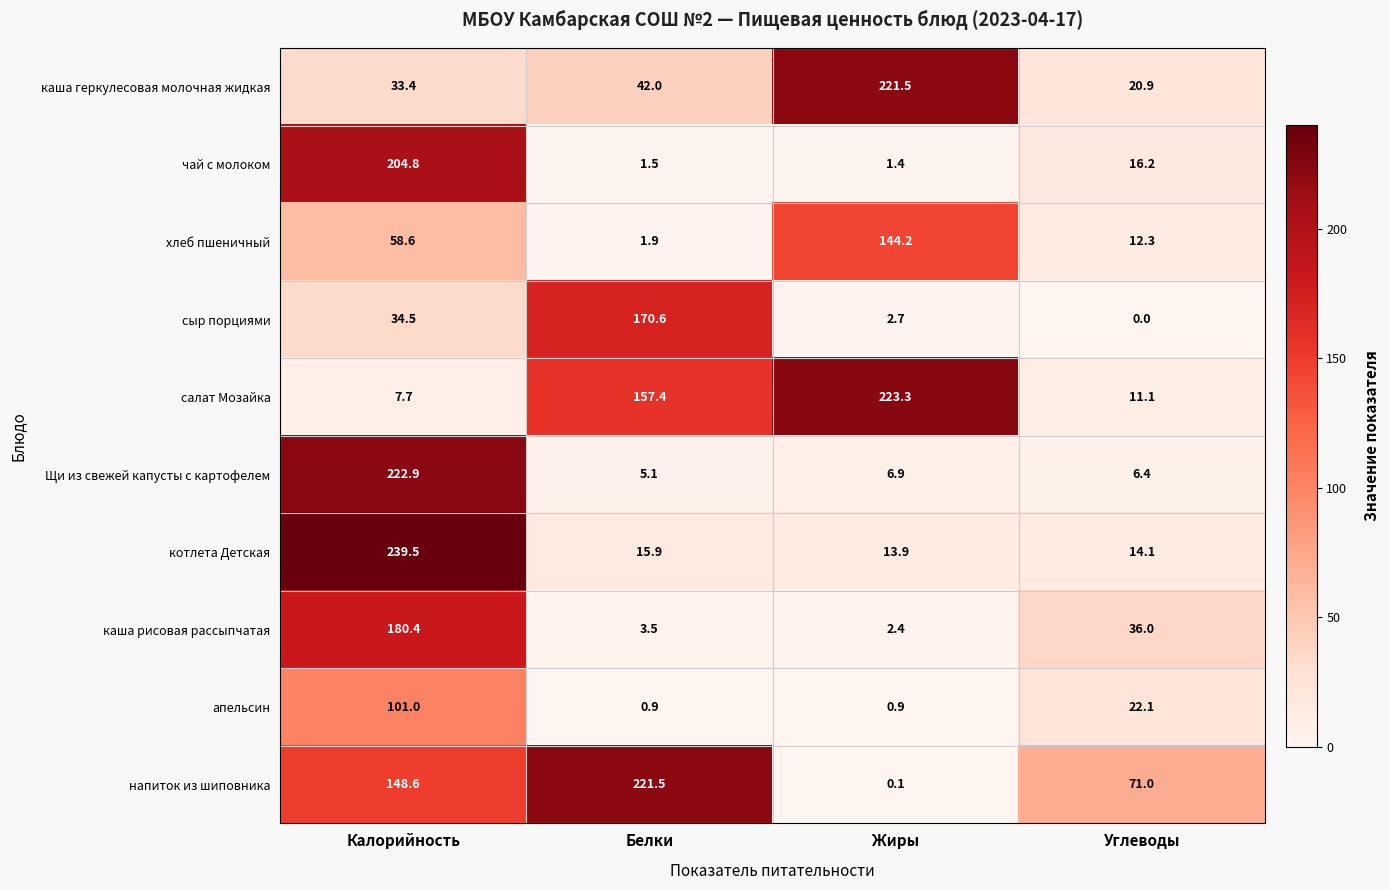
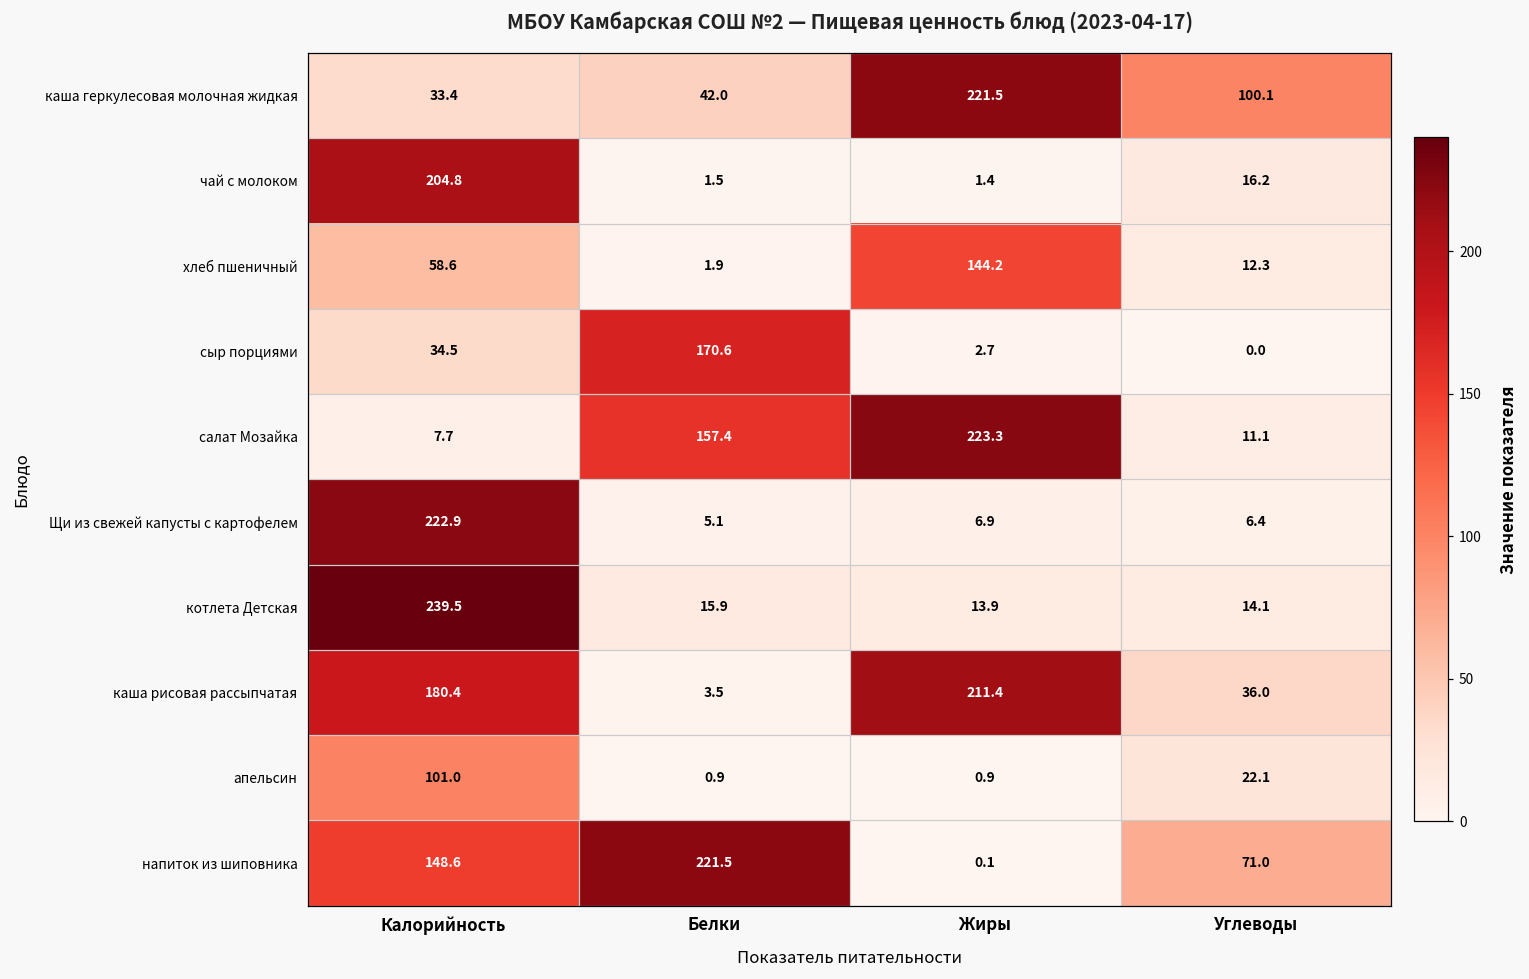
каша геркулесовая молочная жидкая, Углеводы: 20.9 -> 100.1
каша рисовая рассыпчатая, Жиры: 2.4 -> 211.4
